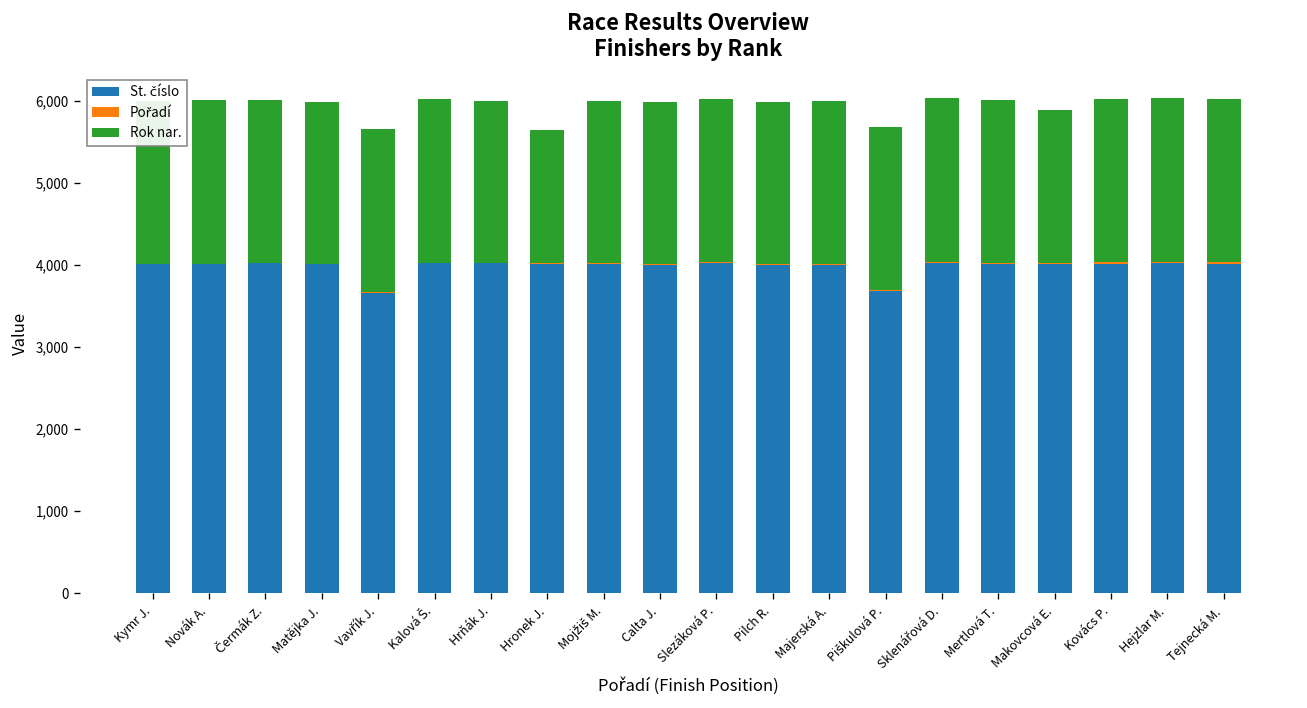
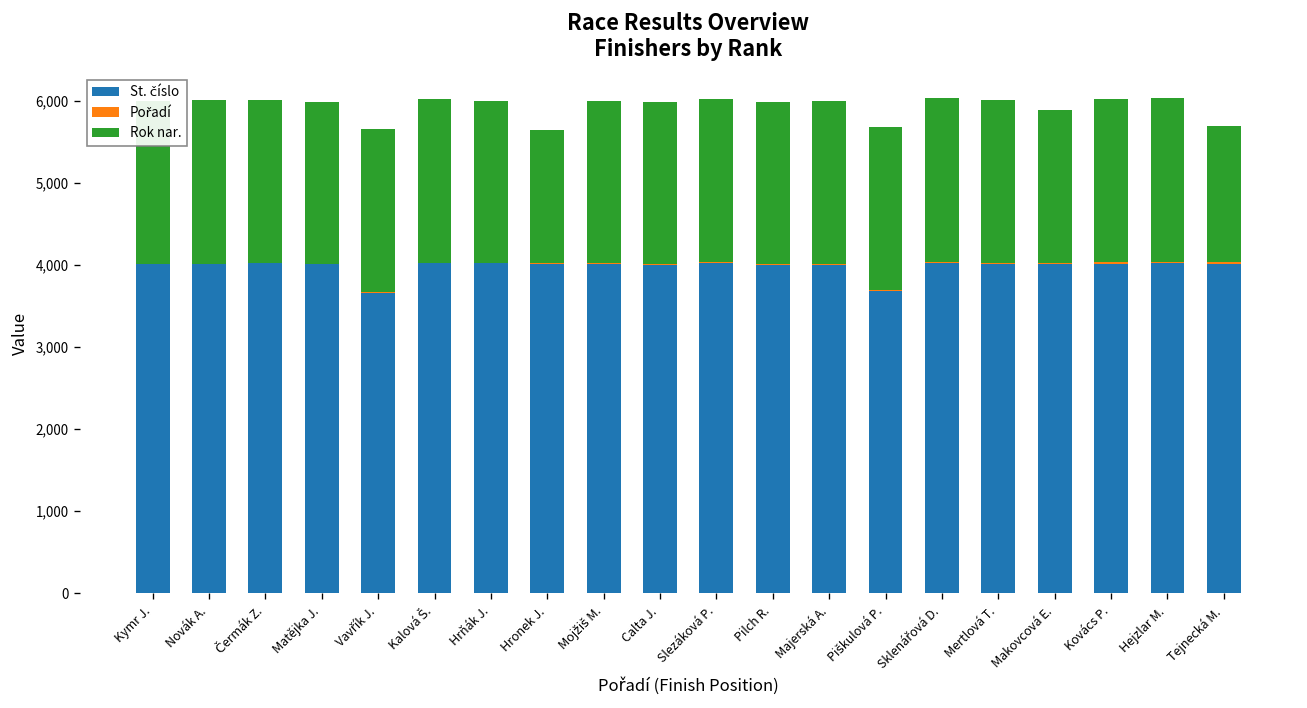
Rok nar., Tejnecká M.: 2,000 -> 1,700
